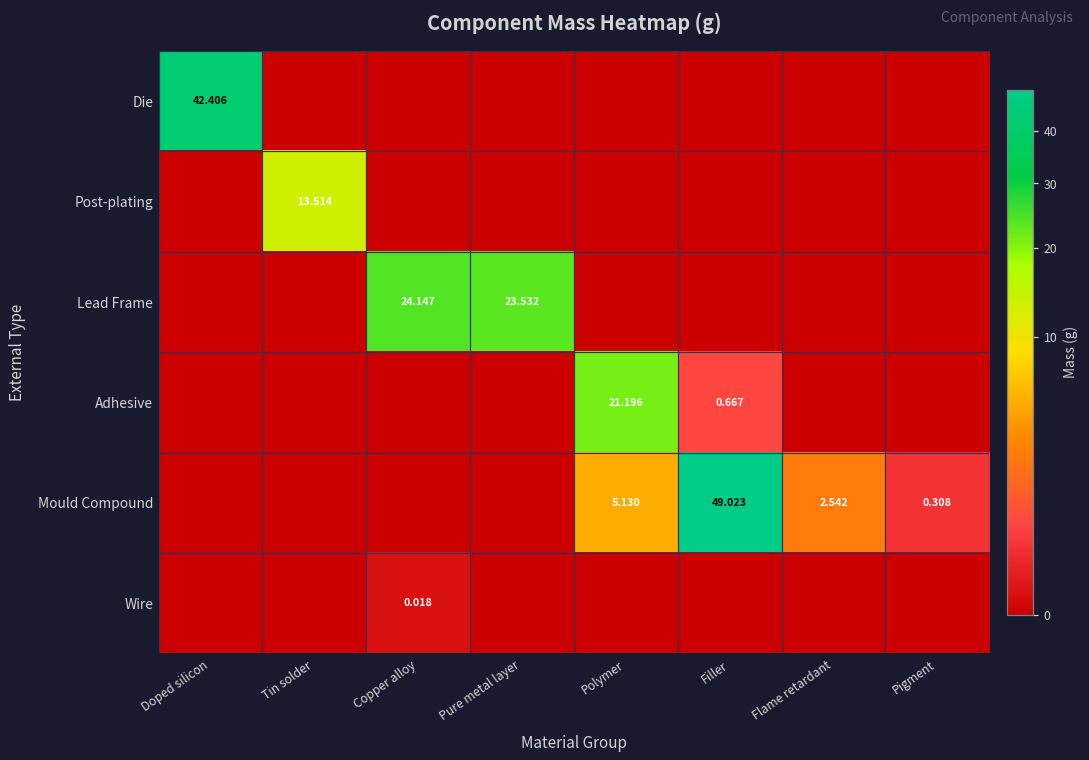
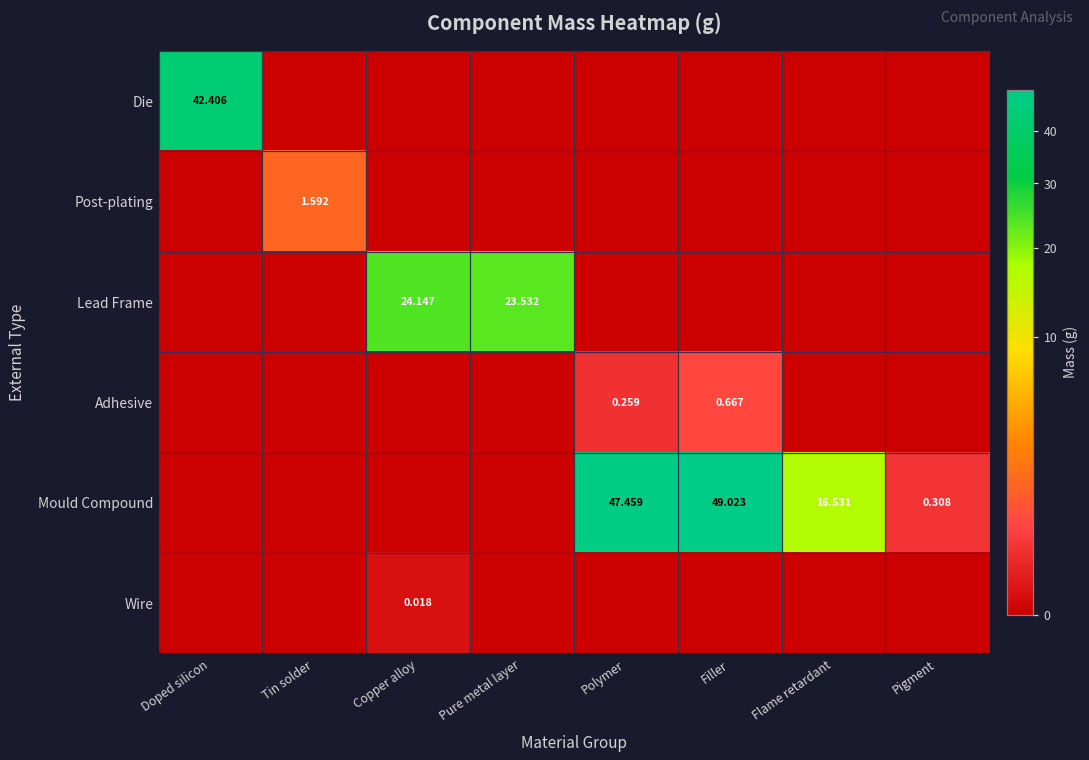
Post-plating, Tin solder: 13.514 -> 1.592
Adhesive, Polymer: 21.196 -> 0.259
Mould Compound, Polymer: 5.130 -> 47.459
Mould Compound, Flame retardant: 2.542 -> 16.531
